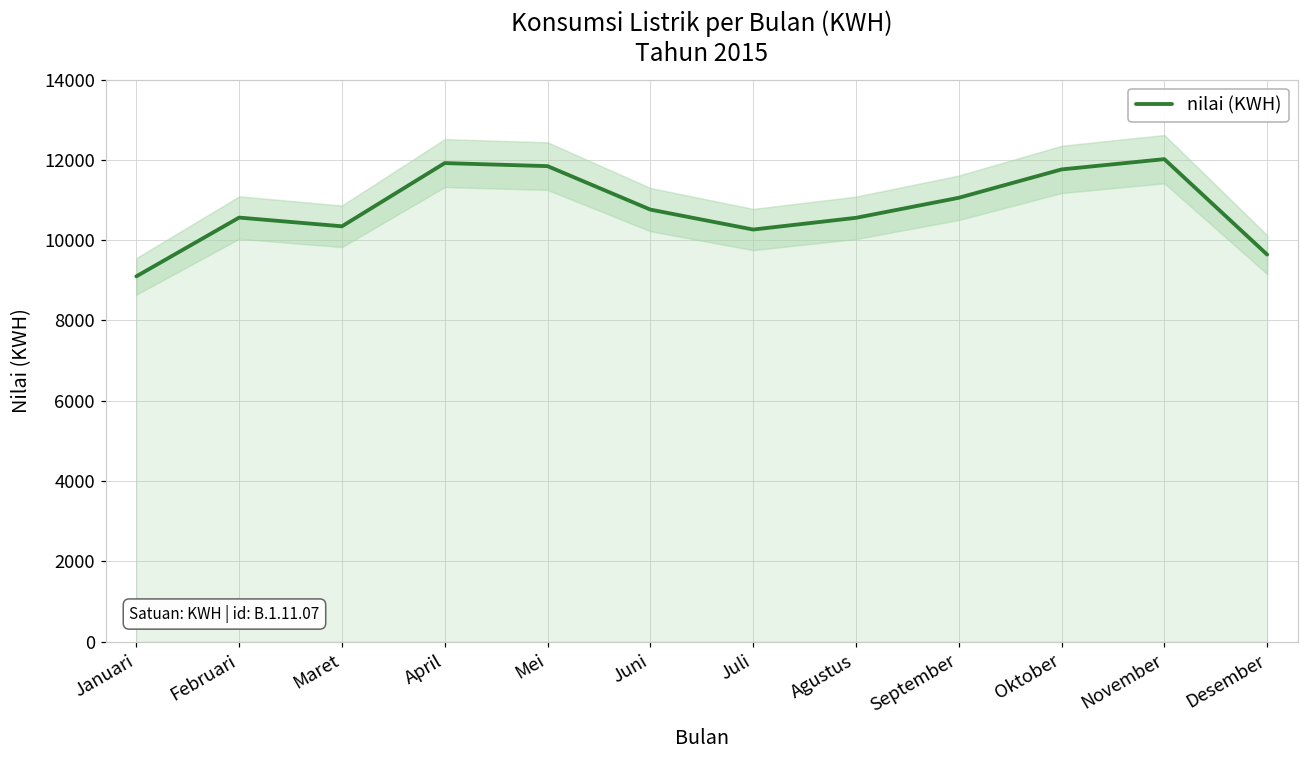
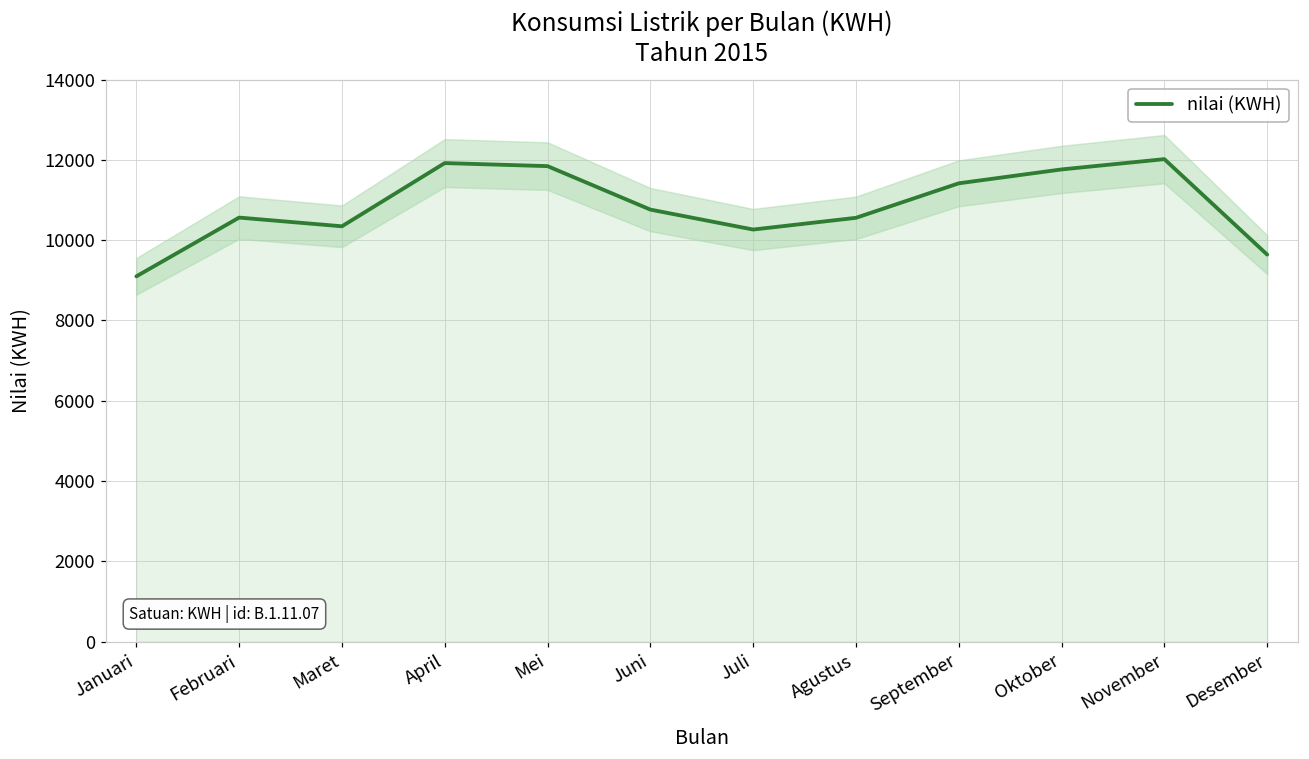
nilai (KWH), September: 11100 -> 11400
